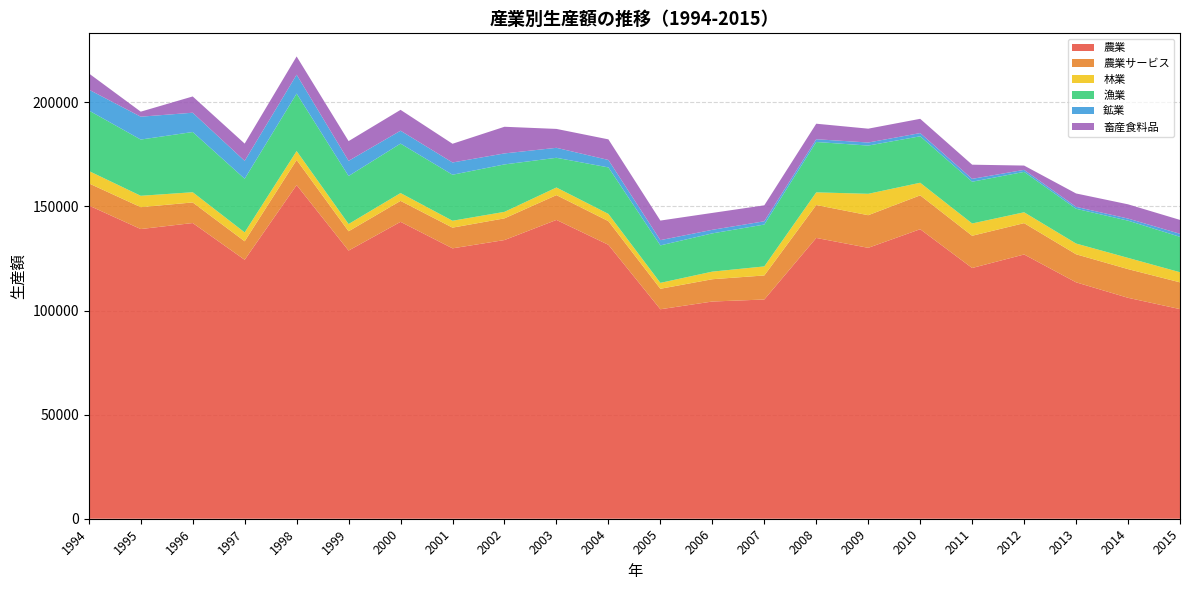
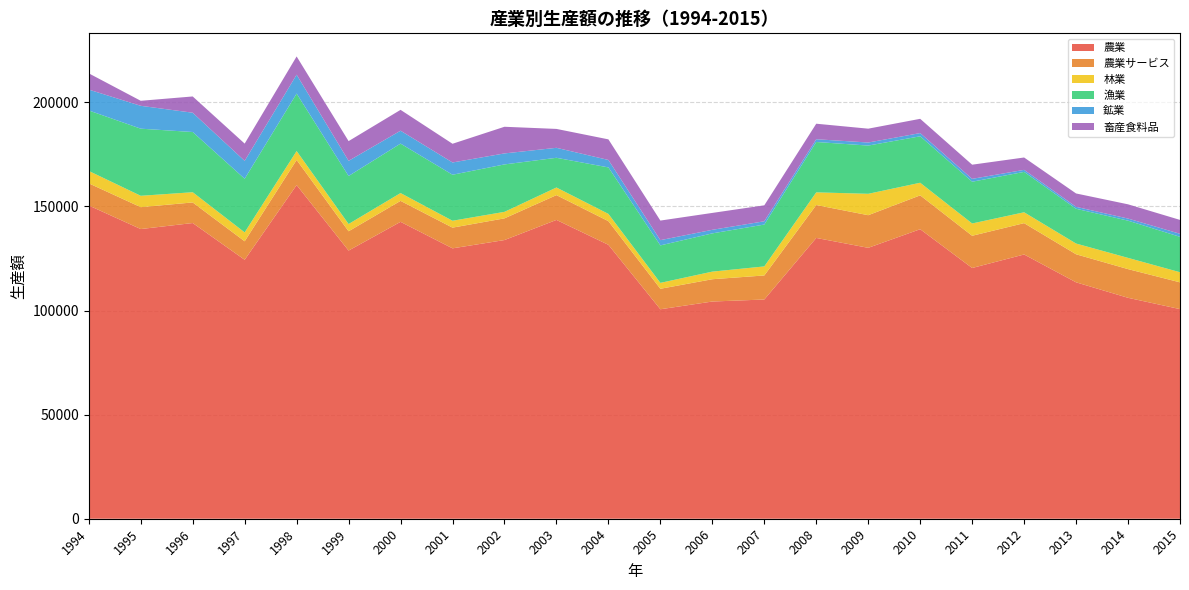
漁業, 1995: 27000 -> 32000
畜産食料品, 2012: 2000 -> 6000
